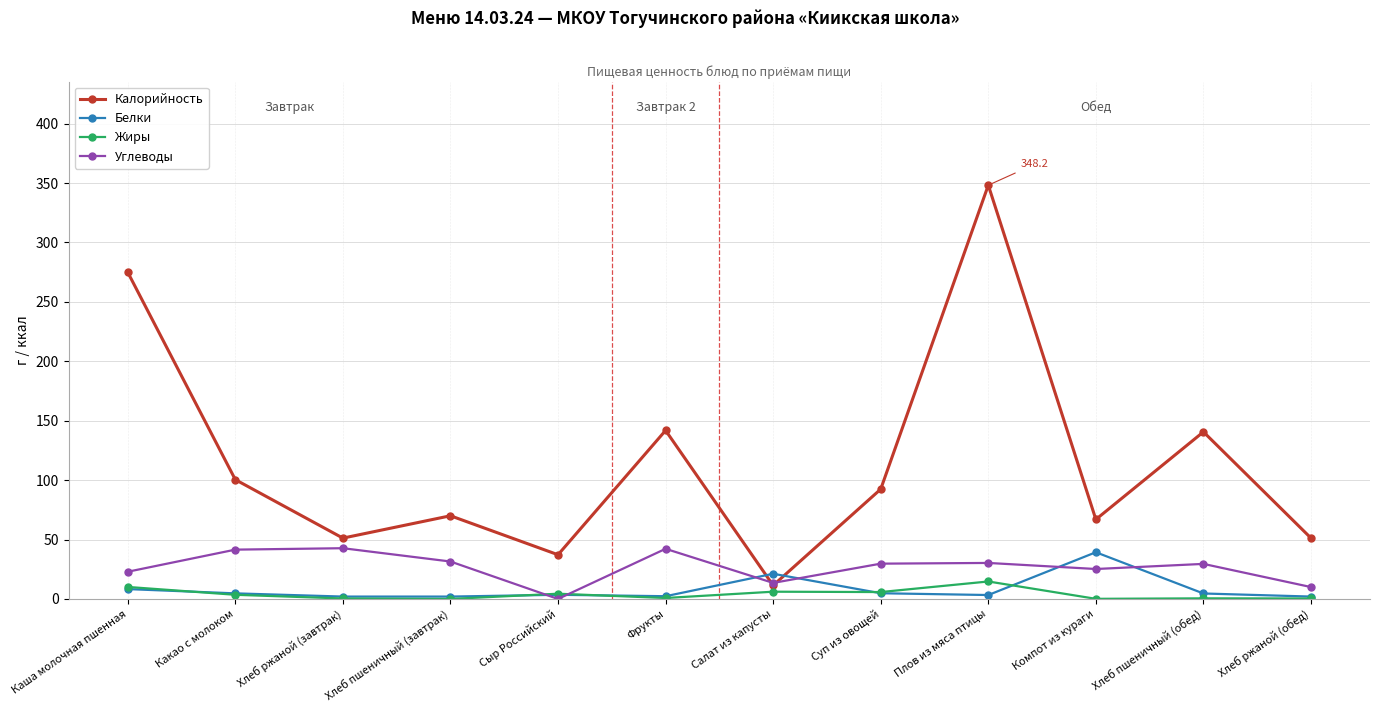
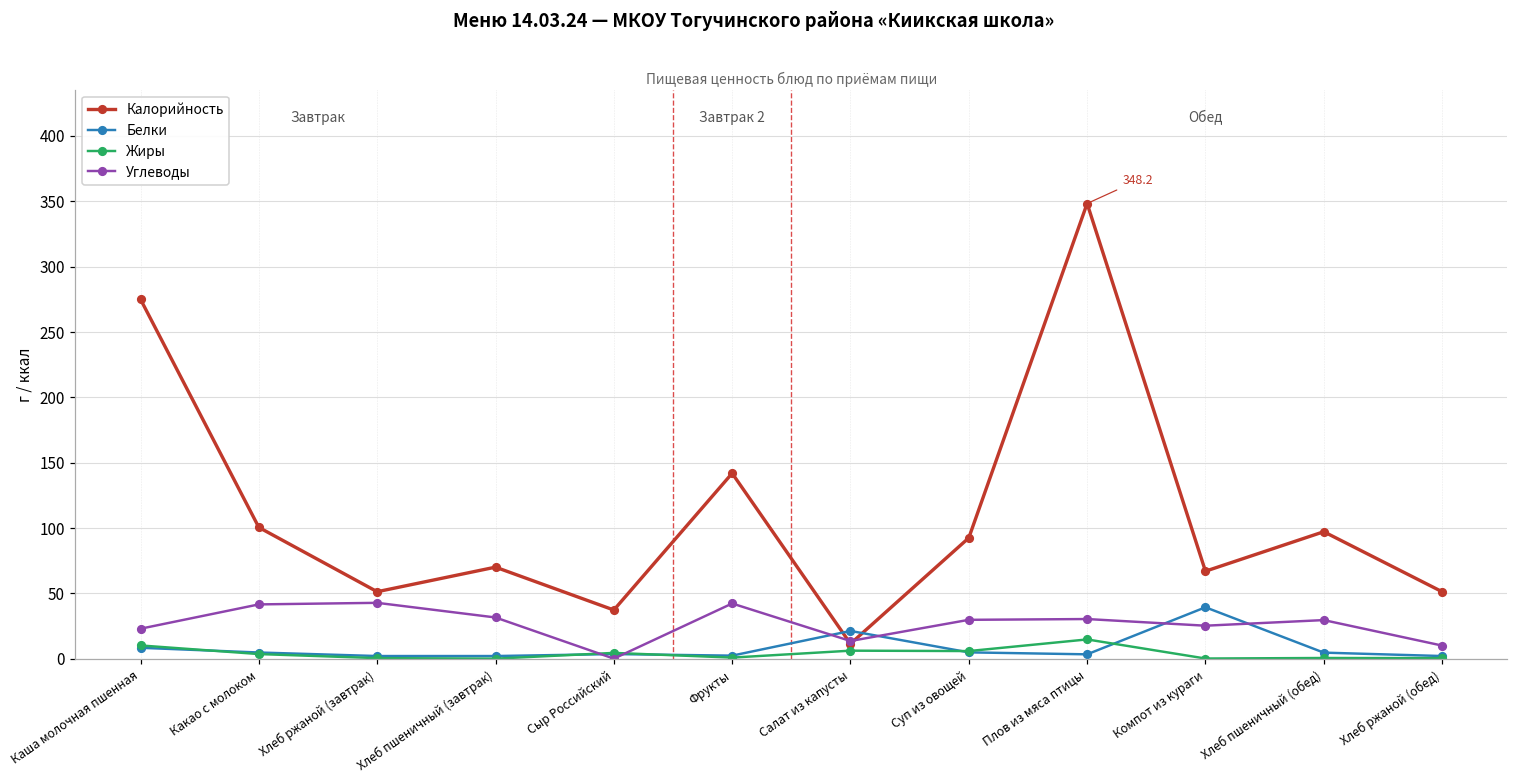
Калорийность, Хлеб пшеничный (обед): 141 -> 97
